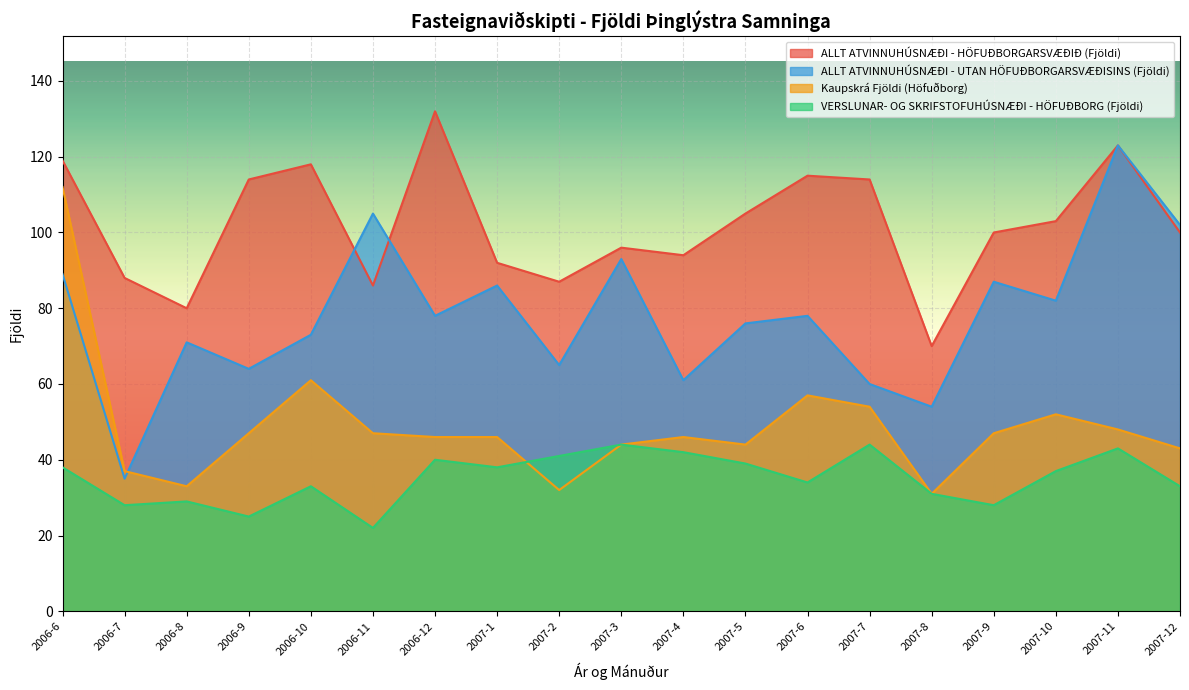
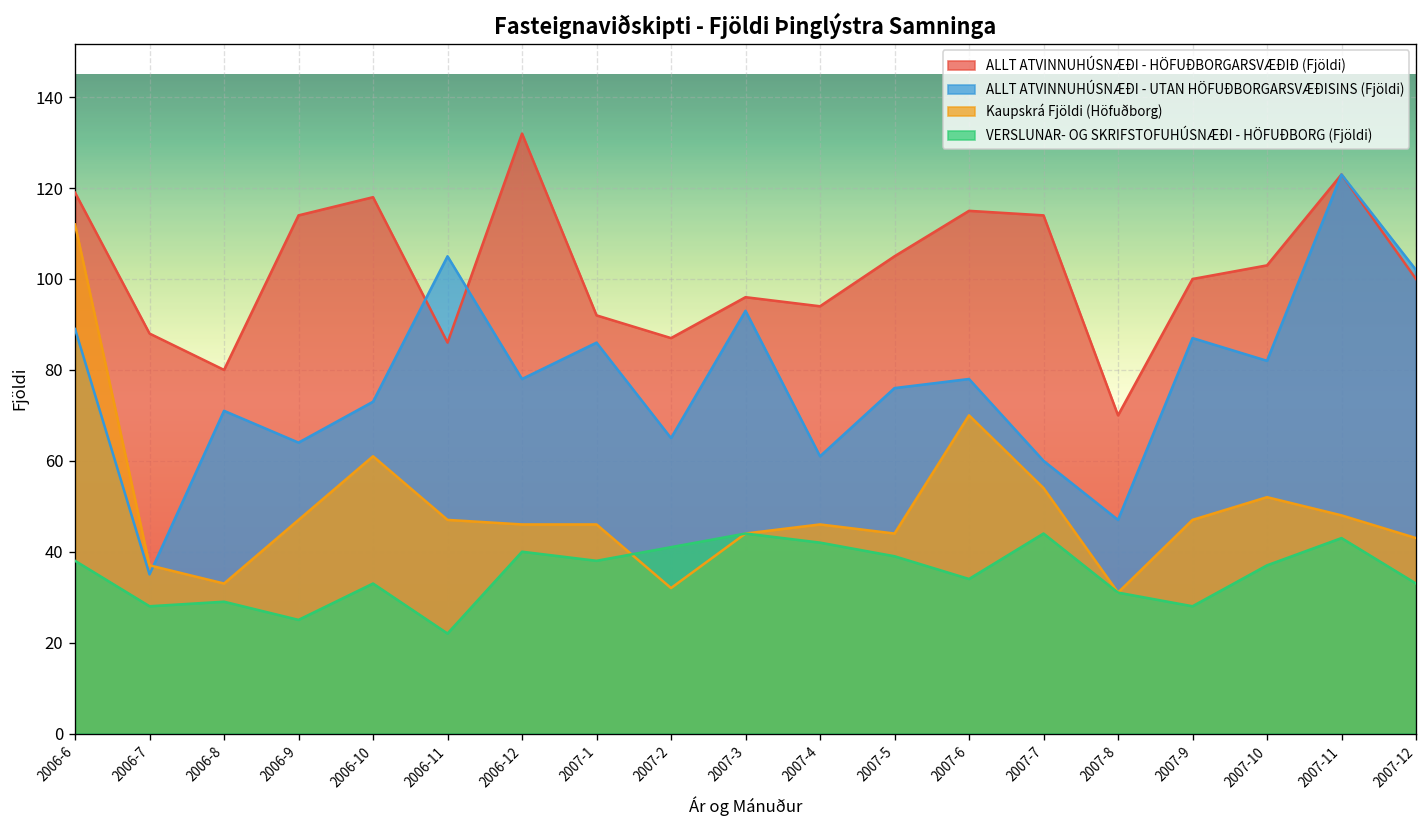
Kaupskrá Fjöldi (Höfuðborg), 2007-6: 57 -> 70
ALLT ATVINNUHÚSNÆÐI - UTAN HÖFUÐBORGARSVÆÐISINS (Fjöldi), 2007-8: 54 -> 47
